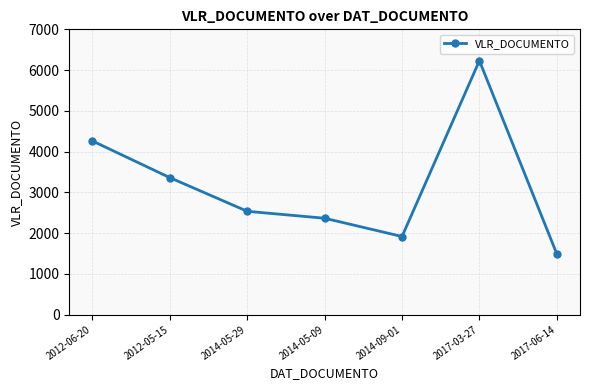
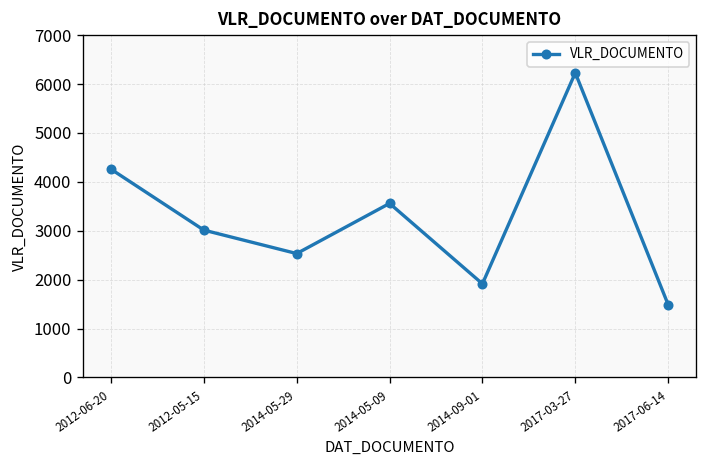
2012-05-15: 3400 -> 3000
2014-05-09: 2400 -> 3600
